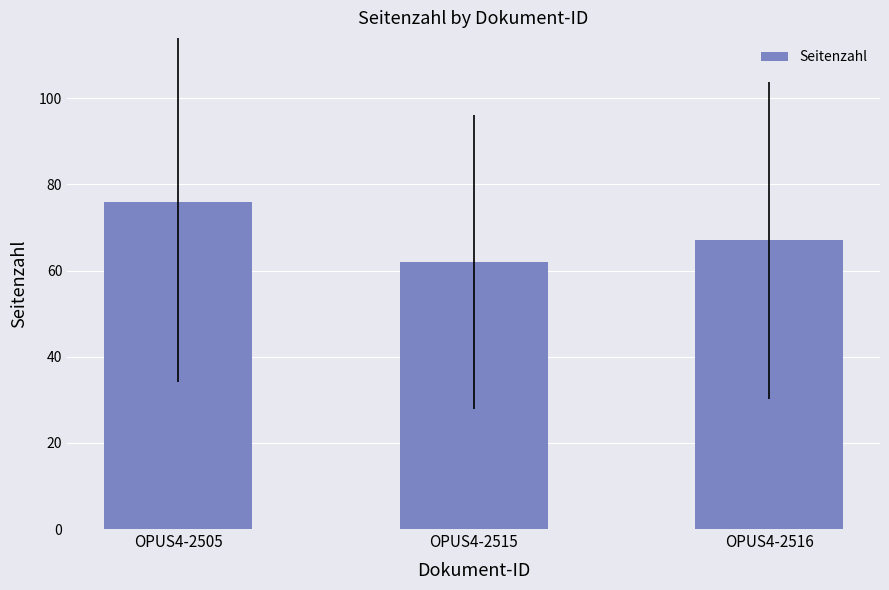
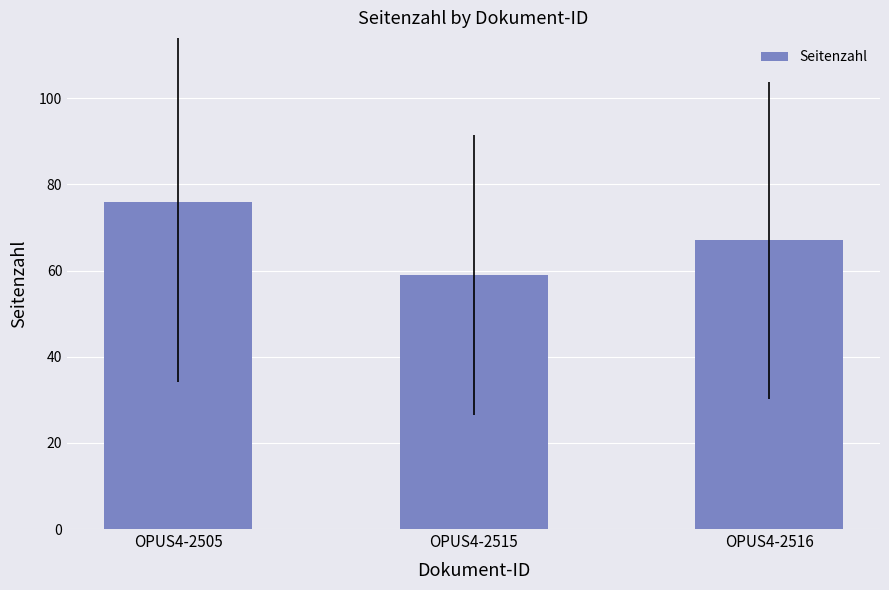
OPUS4-2515: 62 -> 59
